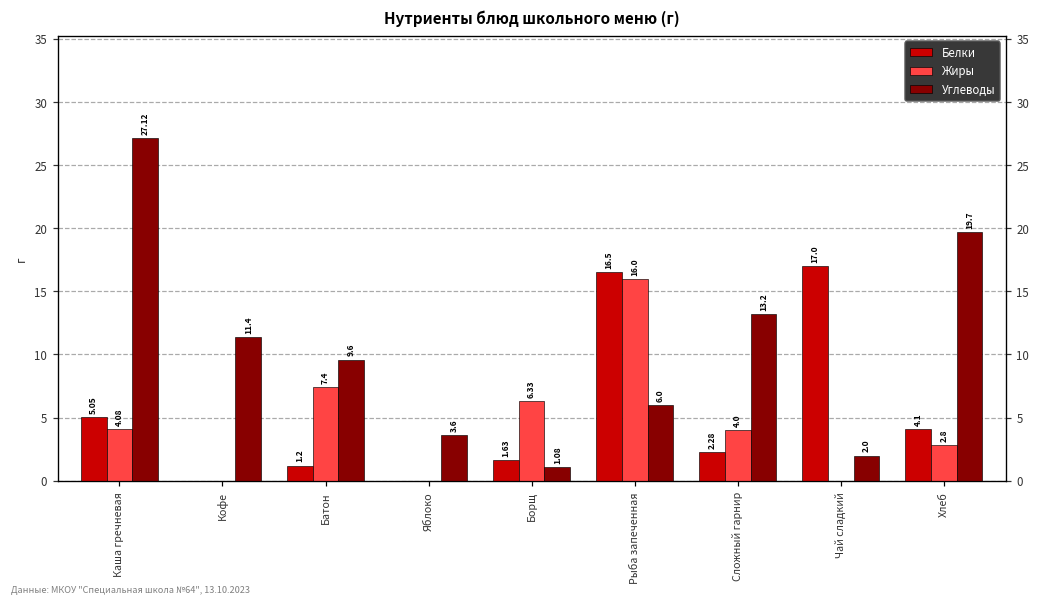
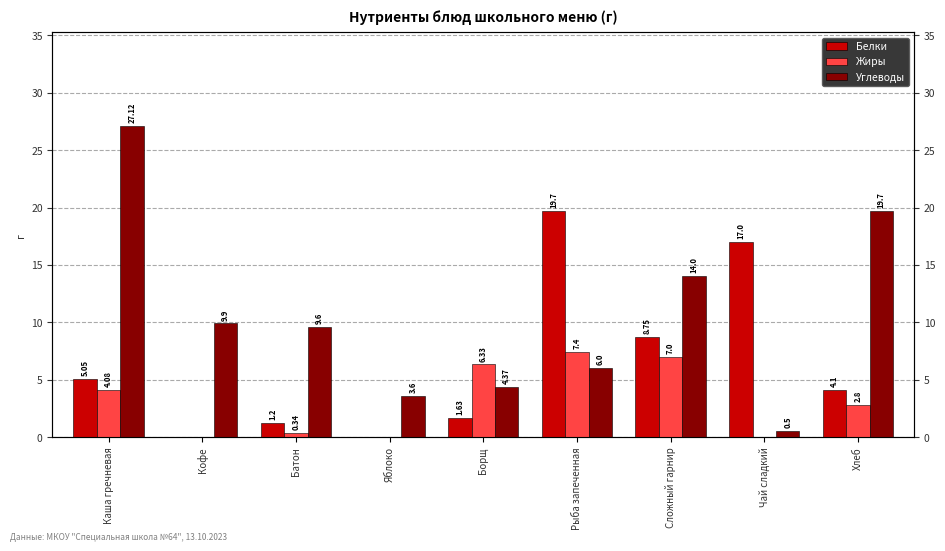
Углеводы, Кофе: 11.4 -> 9.9
Жиры, Батон: 7.4 -> 0.34
Углеводы, Борщ: 1.08 -> 4.37
Белки, Рыба запеченная: 16.5 -> 19.7
Жиры, Рыба запеченная: 16.0 -> 7.4
Белки, Сложный гарнир: 2.28 -> 8.75
Жиры, Сложный гарнир: 4.0 -> 7.0
Углеводы, Сложный гарнир: 13.2 -> 14.0
Углеводы, Чай сладкий: 2.0 -> 0.5
